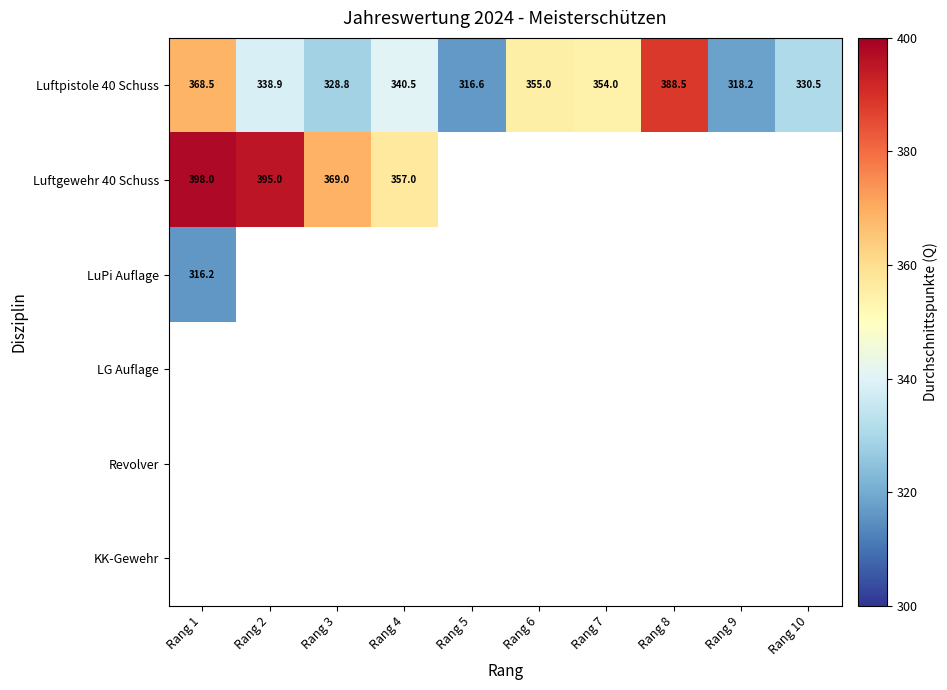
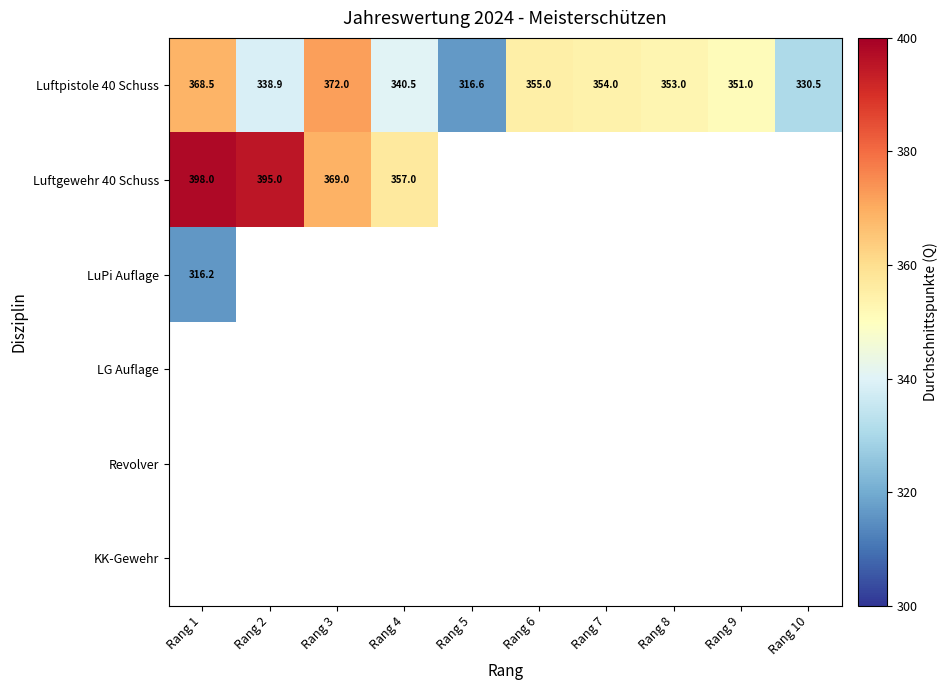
Luftpistole 40 Schuss, Rang 3: 328.8 -> 372.0
Luftpistole 40 Schuss, Rang 8: 388.5 -> 353.0
Luftpistole 40 Schuss, Rang 9: 318.2 -> 351.0
